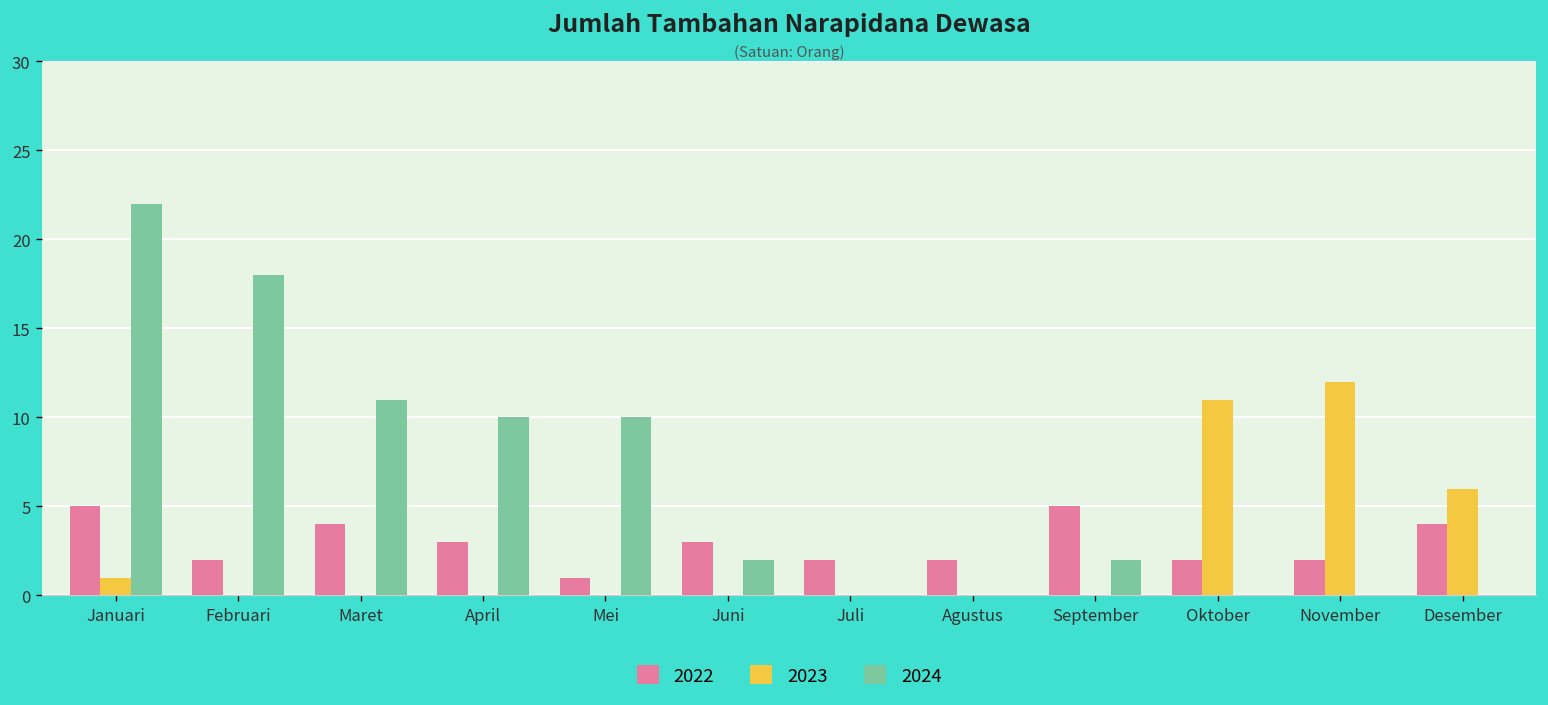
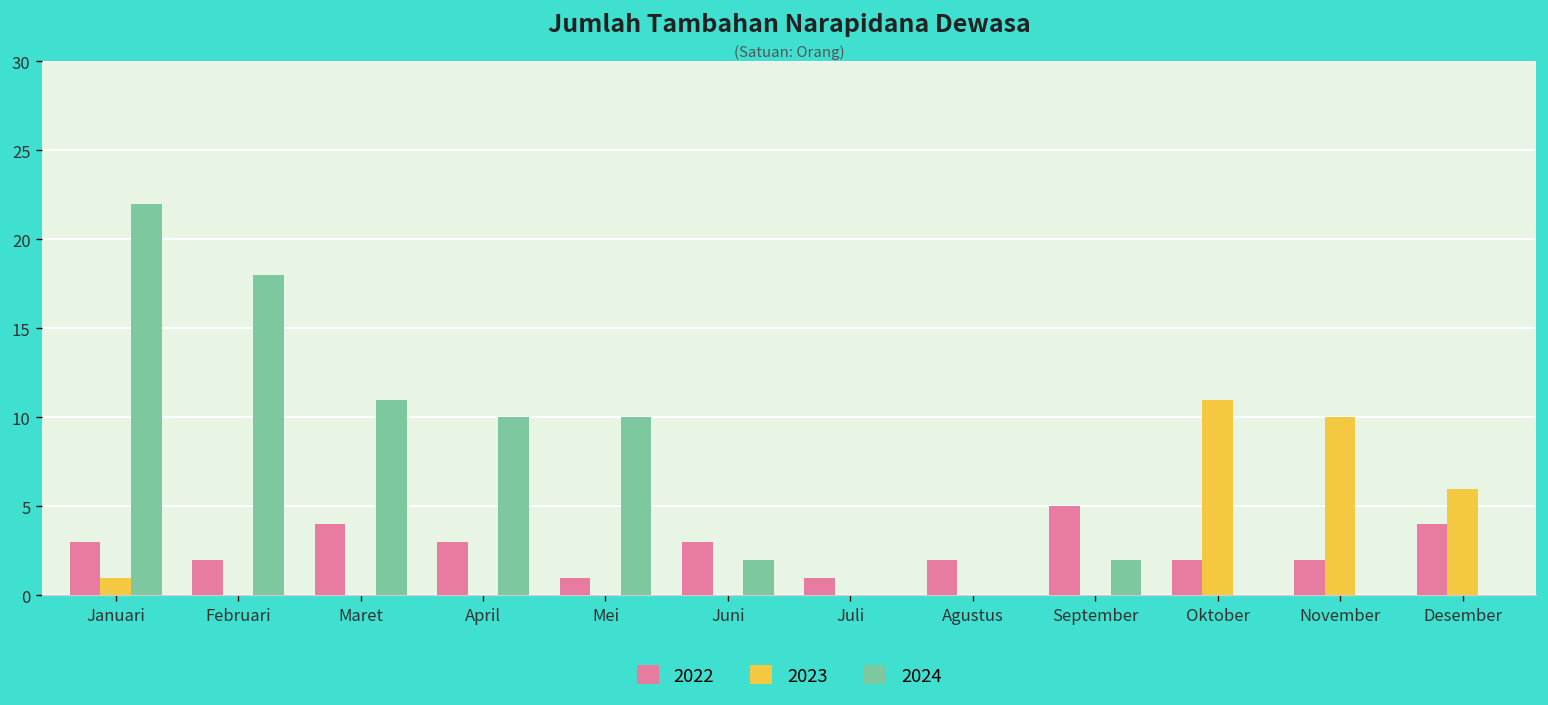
2022, Januari: 5 -> 3
2022, Juli: 2 -> 1
2023, November: 12 -> 10
